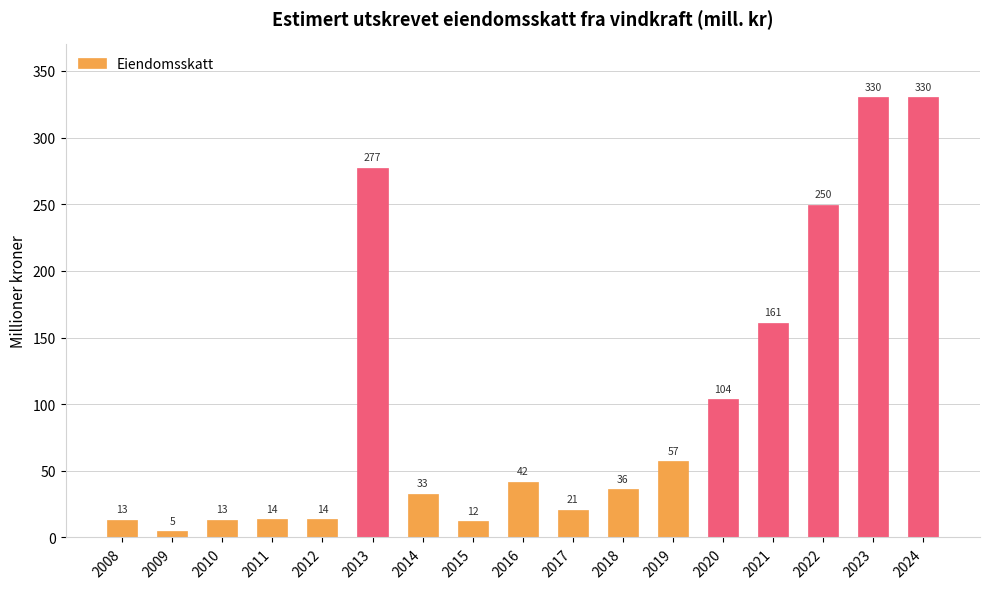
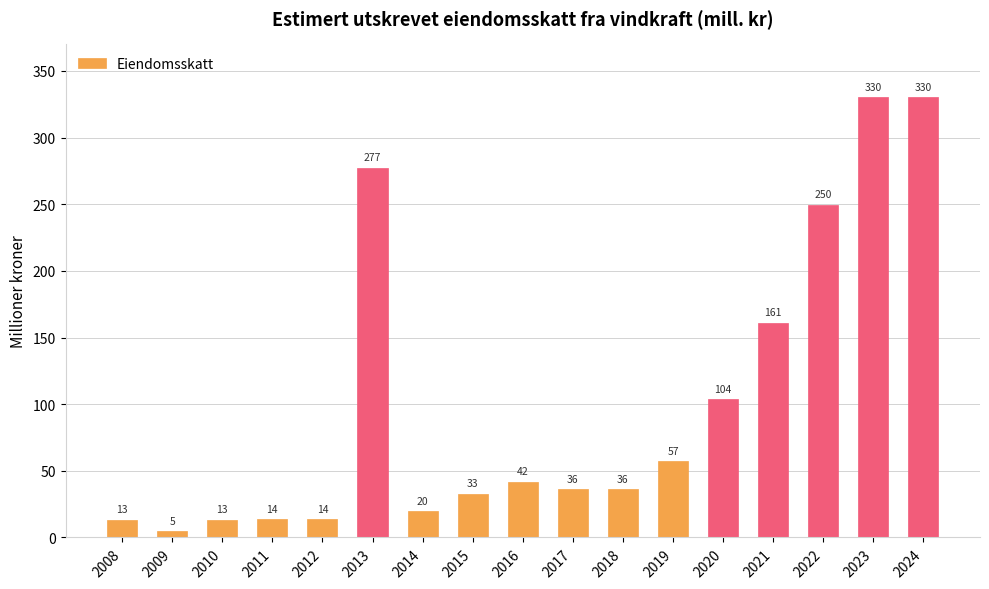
2014: 33 -> 20
2015: 12 -> 33
2017: 21 -> 36
